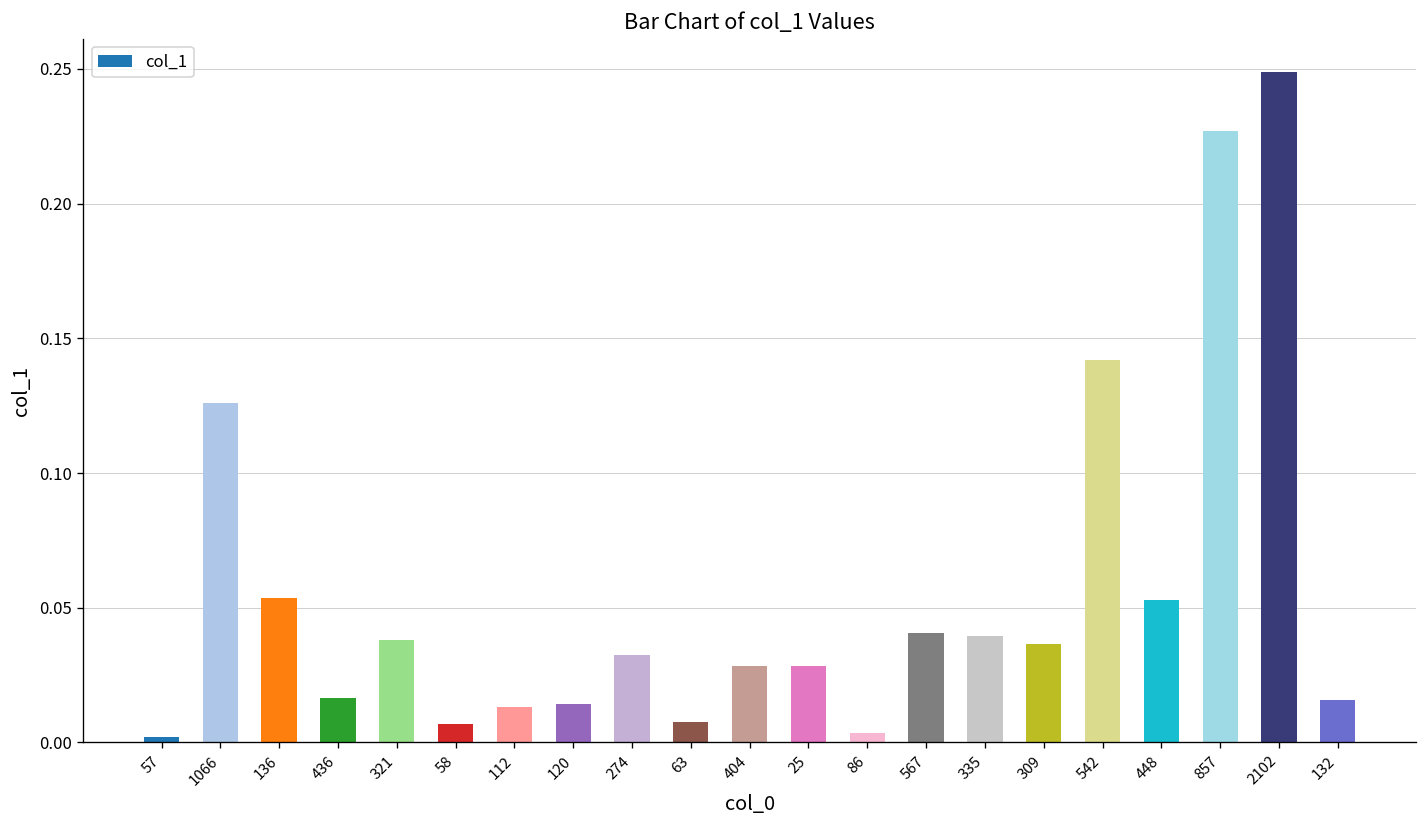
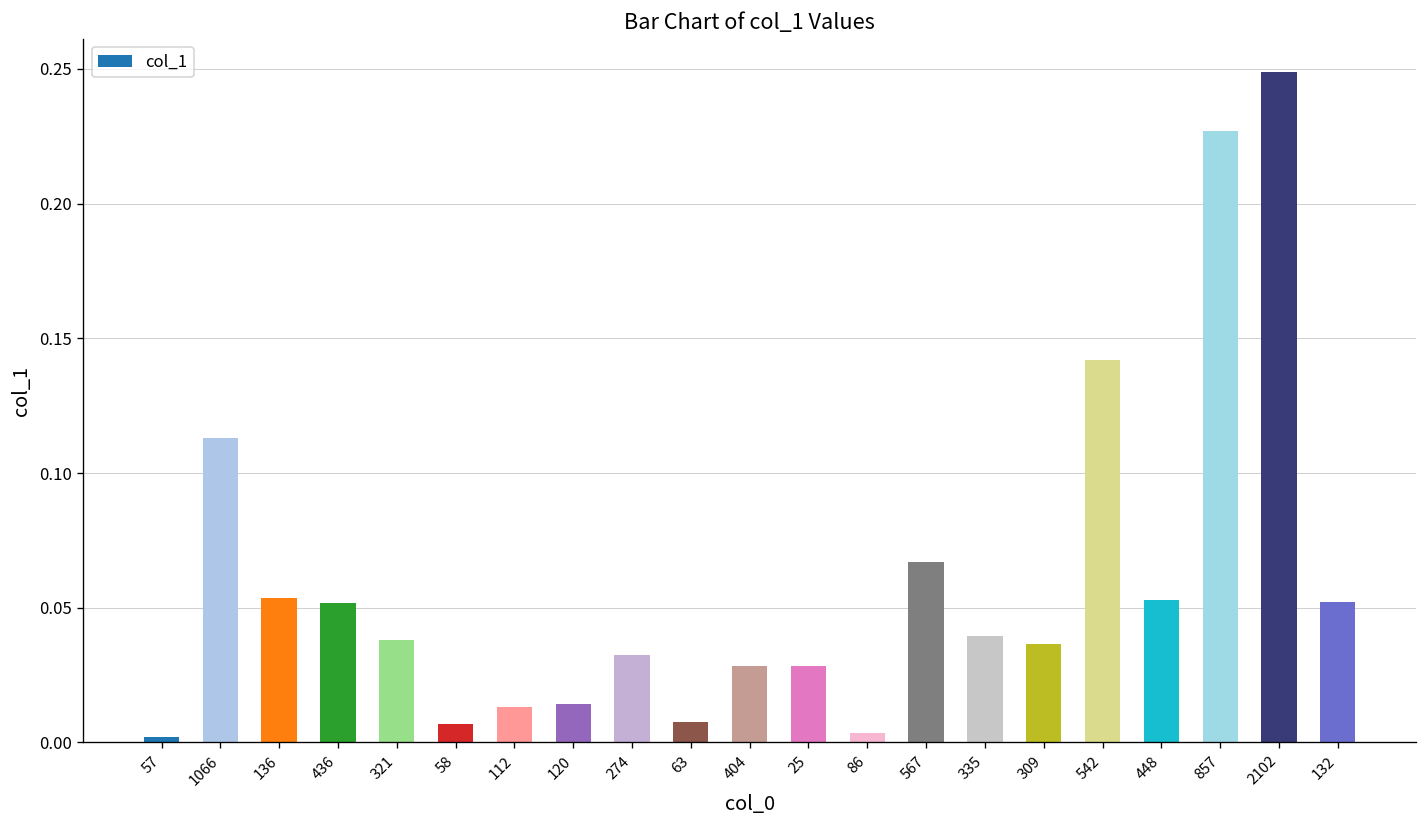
1066: 0.126 -> 0.113
436: 0.016 -> 0.052
567: 0.041 -> 0.067
132: 0.016 -> 0.052
